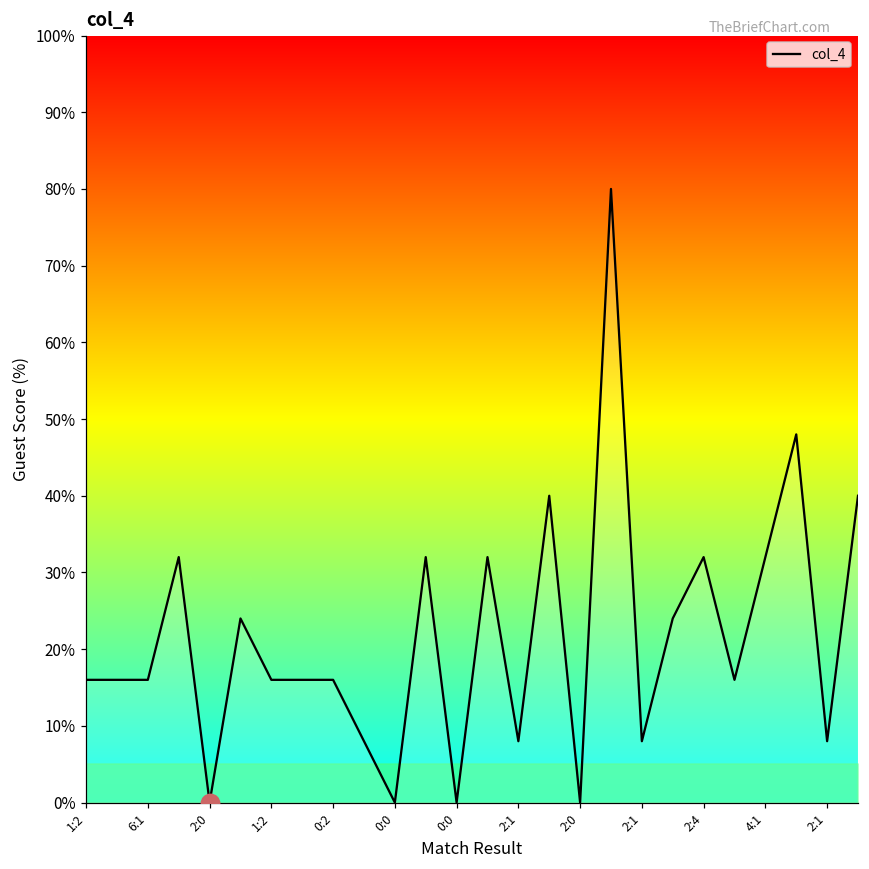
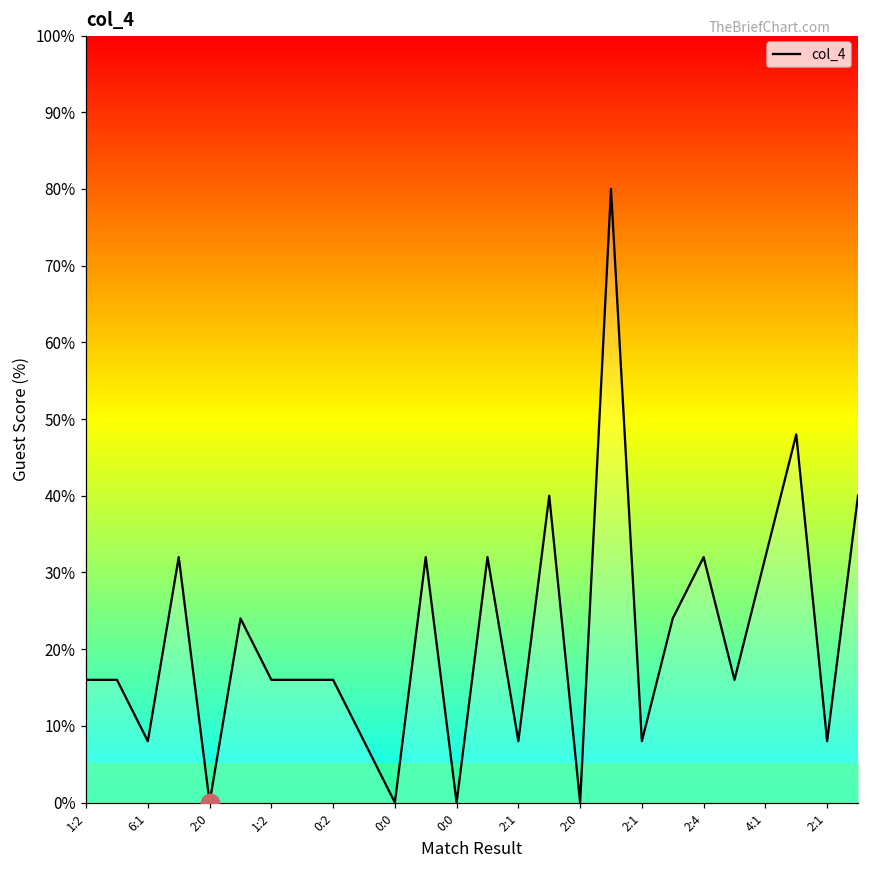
col_4, 6:1: 16% -> 8%
